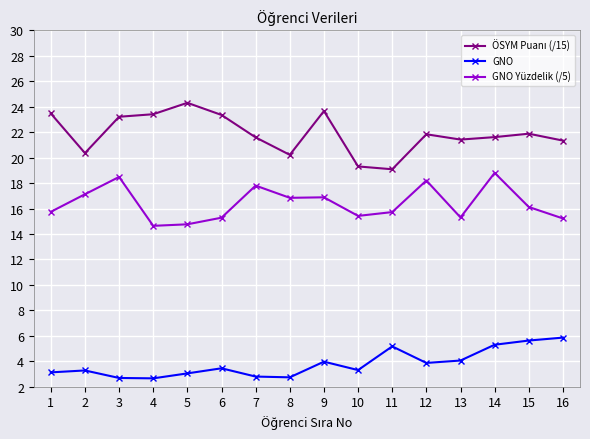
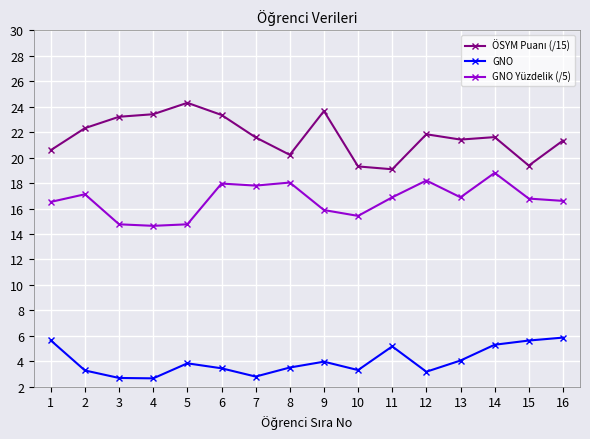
ÖSYM Puanı (/15), 1: 23.5 -> 20.6
GNO, 1: 3.1 -> 5.6
GNO Yüzdelik (/5), 1: 15.7 -> 16.5
ÖSYM Puanı (/15), 2: 20.4 -> 22.3
GNO Yüzdelik (/5), 3: 18.5 -> 14.8
GNO, 5: 3.1 -> 3.8
GNO Yüzdelik (/5), 6: 15.3 -> 18.0
GNO, 8: 2.7 -> 3.5
GNO Yüzdelik (/5), 8: 16.8 -> 18.0
GNO Yüzdelik (/5), 9: 16.9 -> 15.9
GNO Yüzdelik (/5), 11: 15.7 -> 16.9
GNO, 12: 3.9 -> 3.2
GNO Yüzdelik (/5), 13: 15.3 -> 16.9
ÖSYM Puanı (/15), 15: 21.9 -> 19.4
GNO Yüzdelik (/5), 15: 16.1 -> 16.8
GNO Yüzdelik (/5), 16: 15.2 -> 16.6
